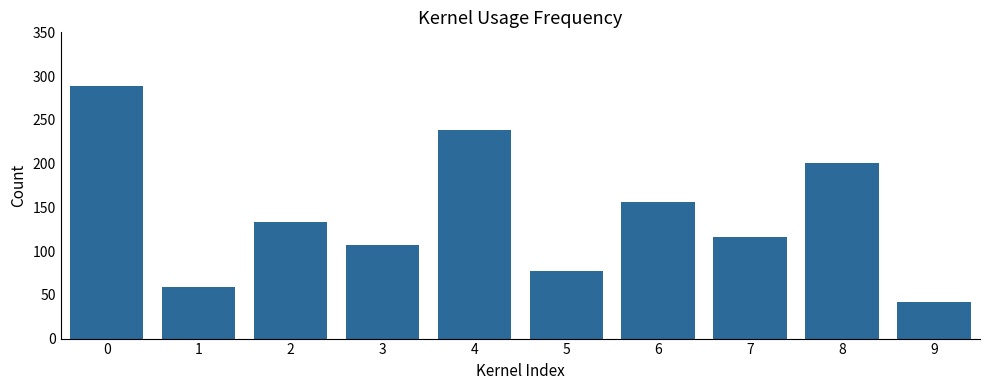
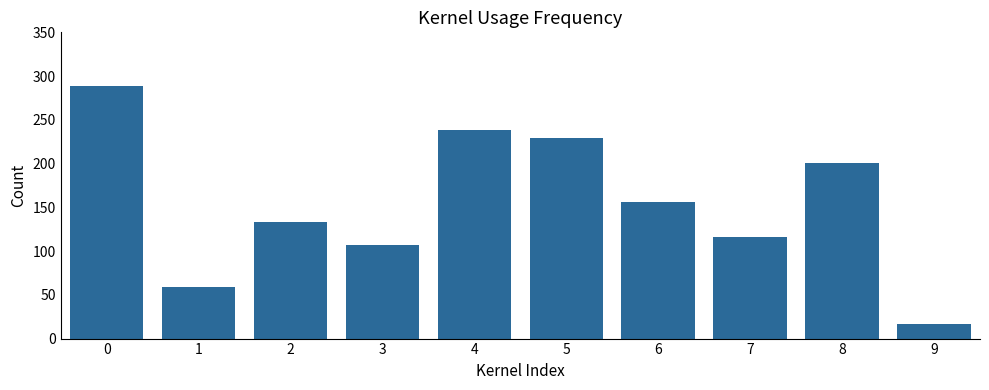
5: 80 -> 230
9: 40 -> 20
